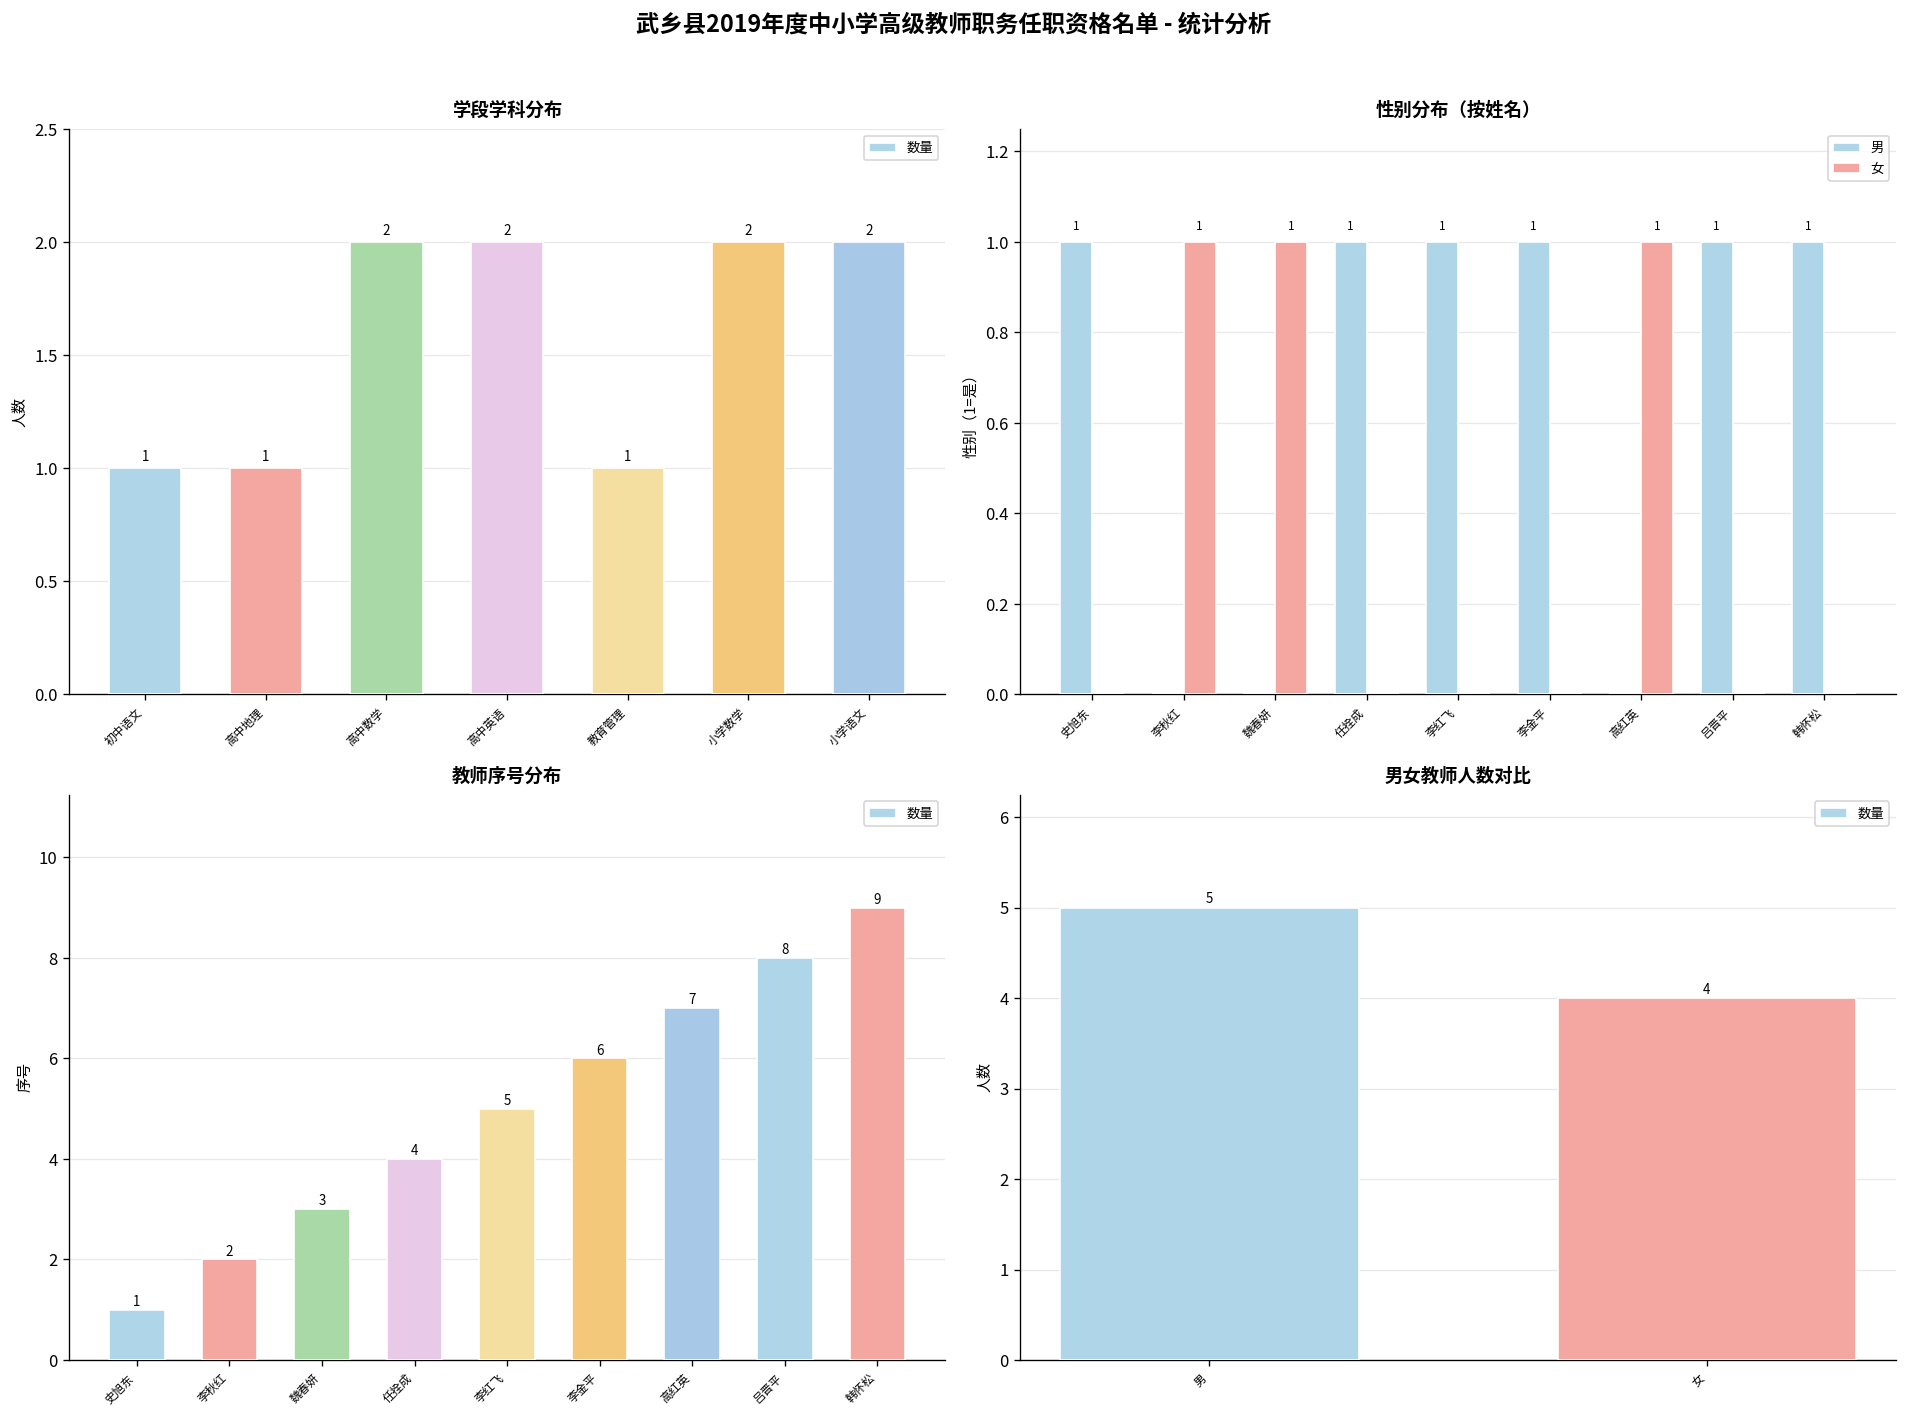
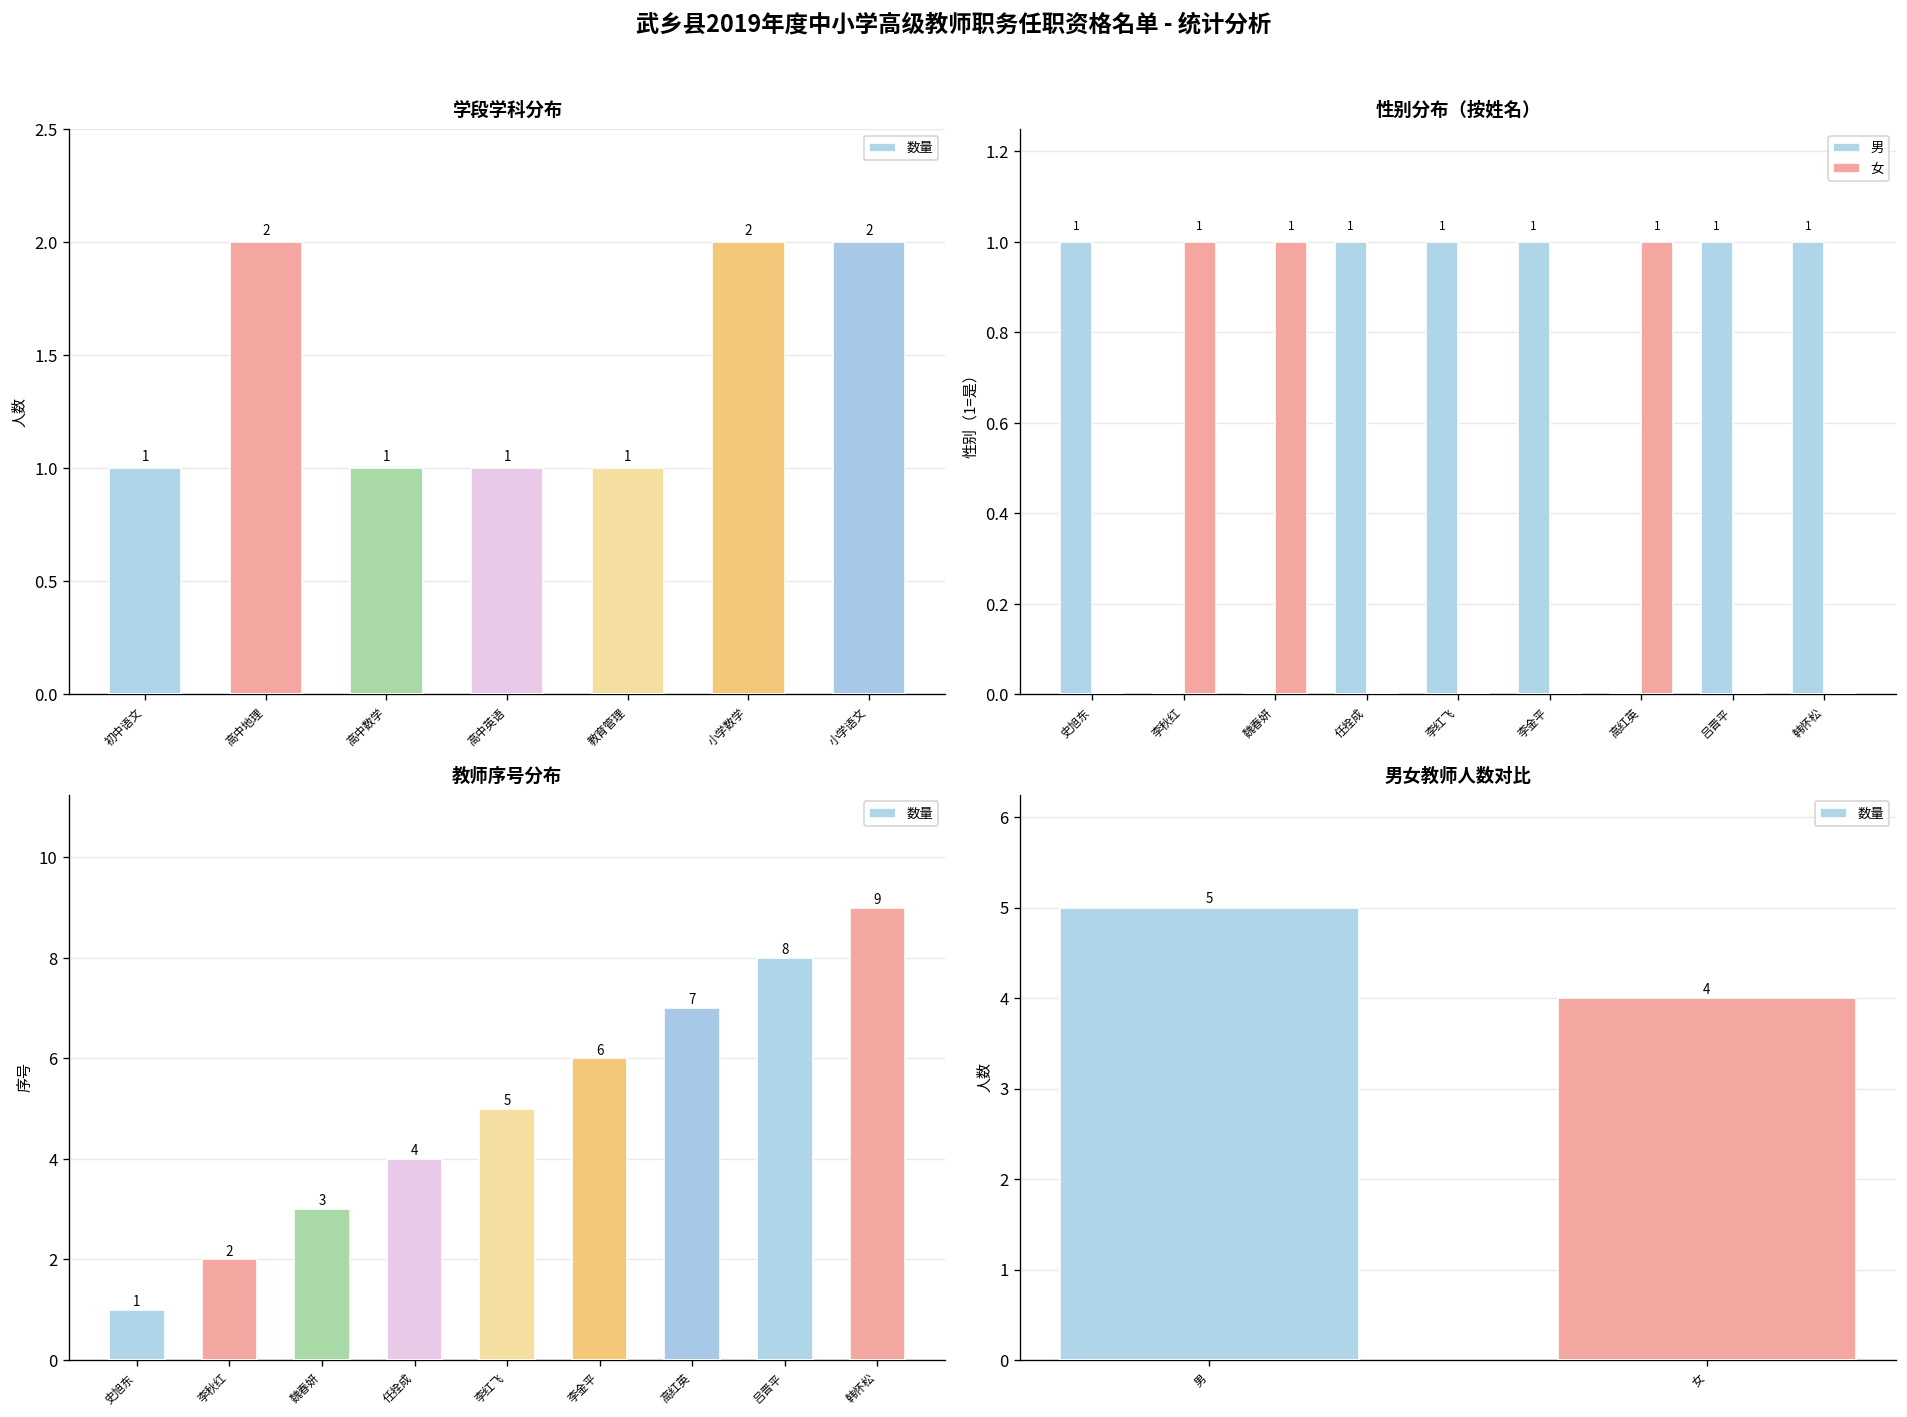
学段学科分布, 高中地理: 1 -> 2
学段学科分布, 高中数学: 2 -> 1
学段学科分布, 高中英语: 2 -> 1
